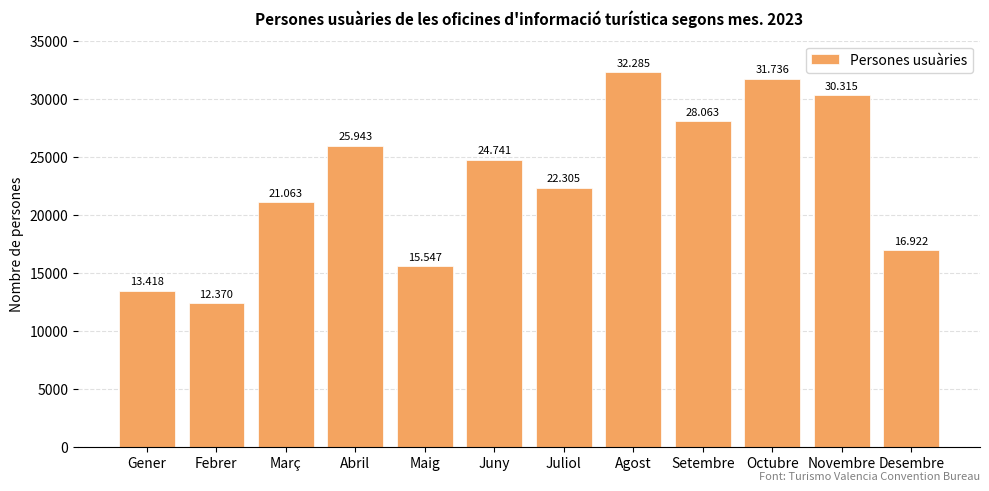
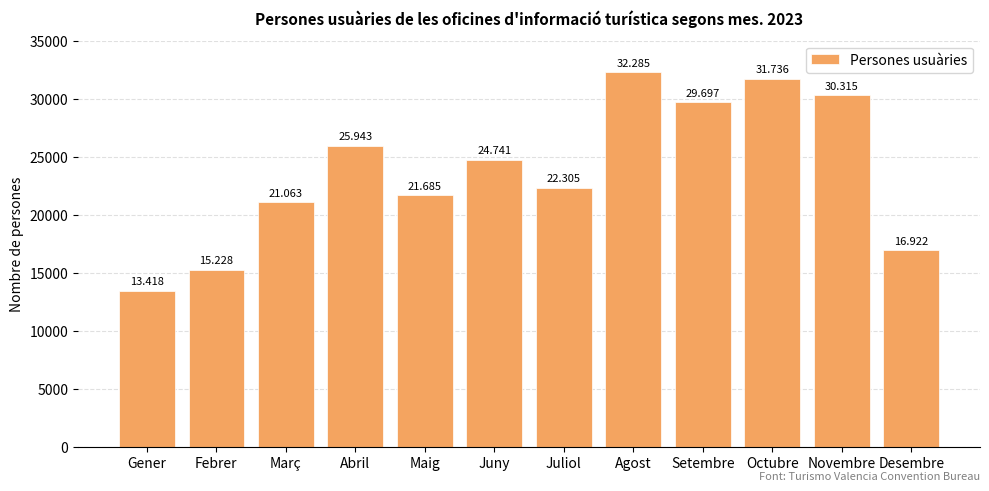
Febrer: 12.370 -> 15.228
Maig: 15.547 -> 21.685
Setembre: 28.063 -> 29.697
